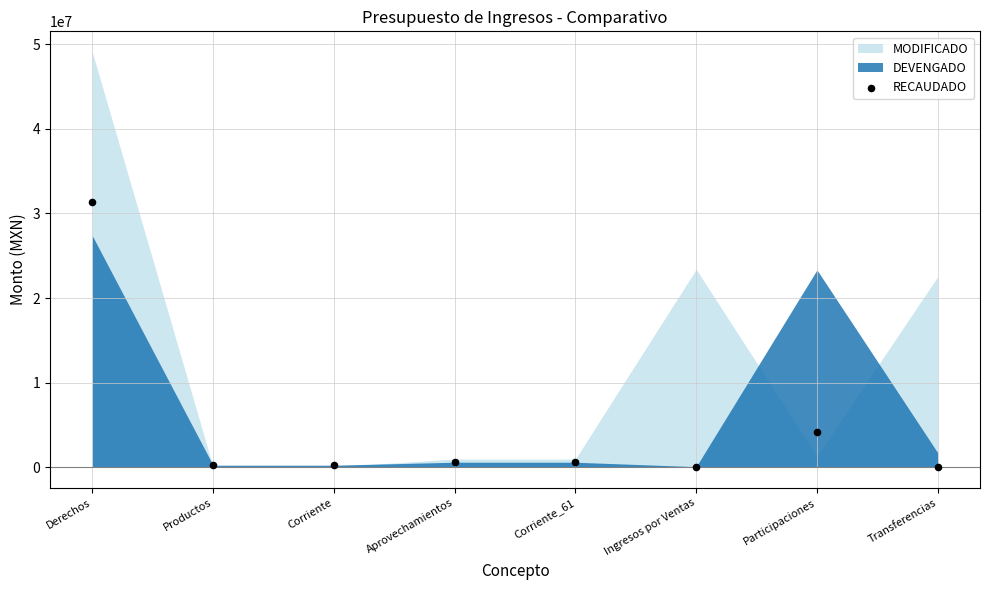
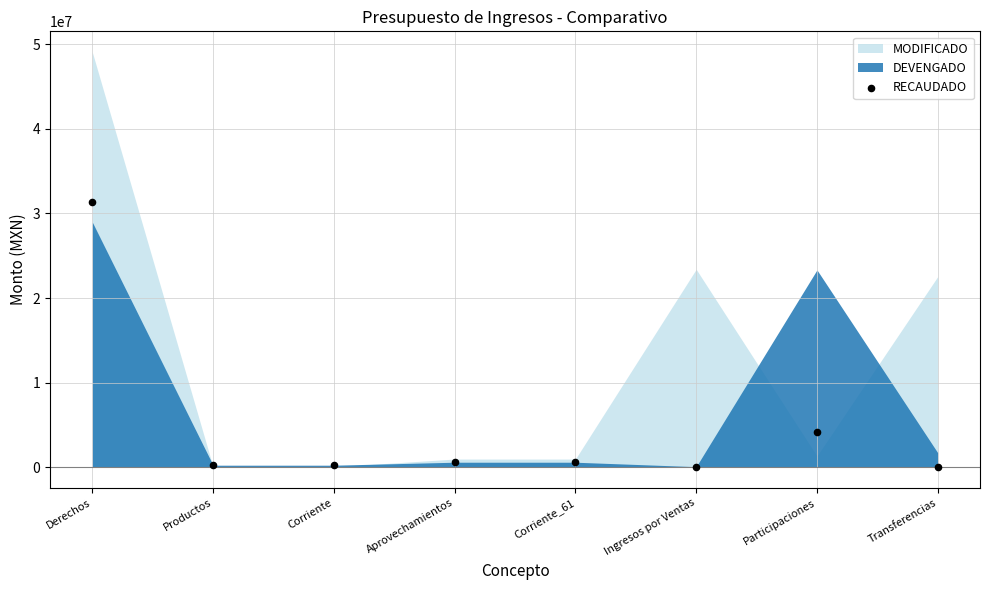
DEVENGADO, Derechos: 27000000 -> 29000000
